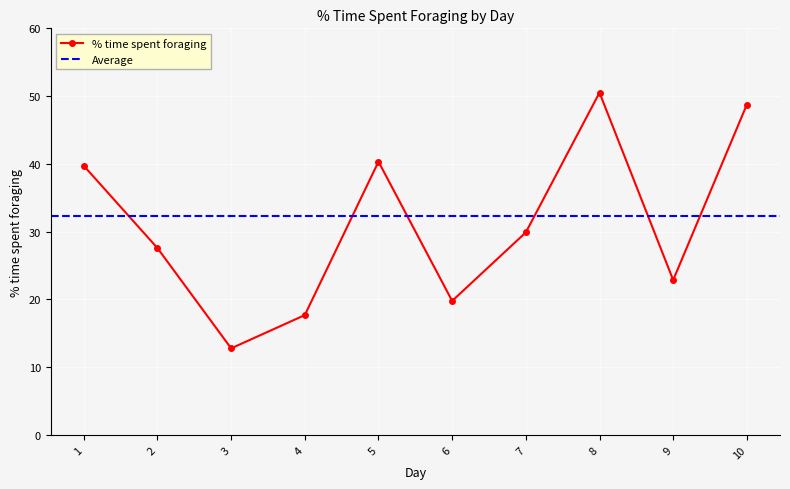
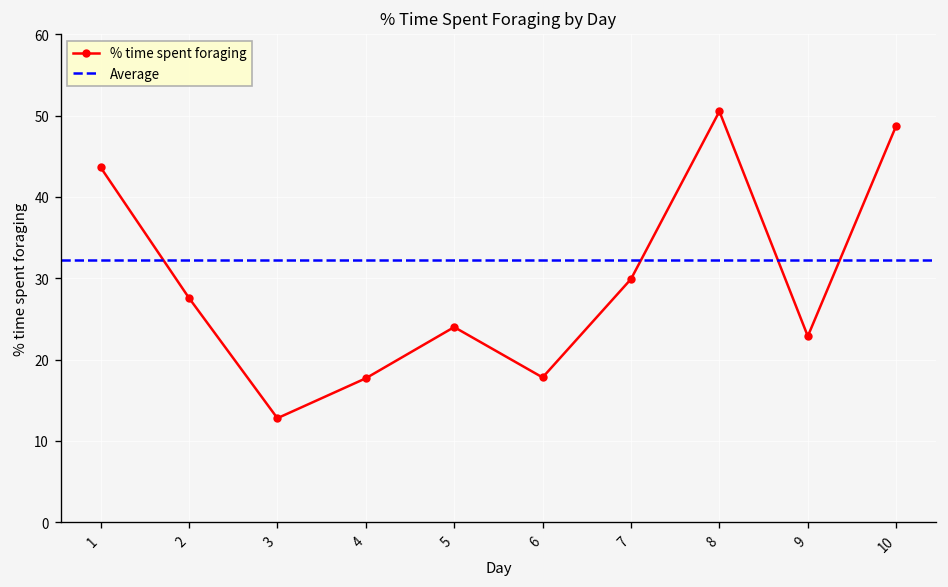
1: 40 -> 44
5: 40 -> 24
6: 20 -> 18
